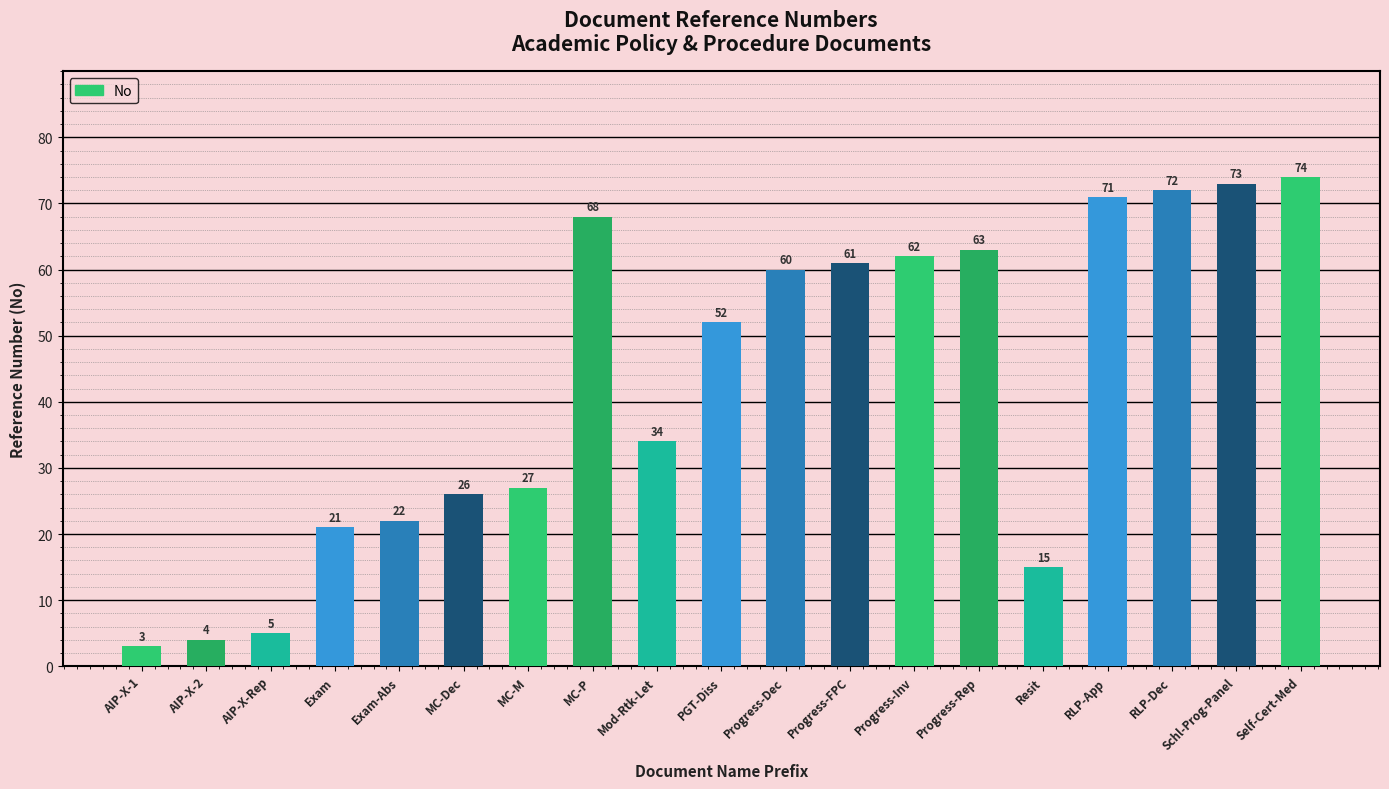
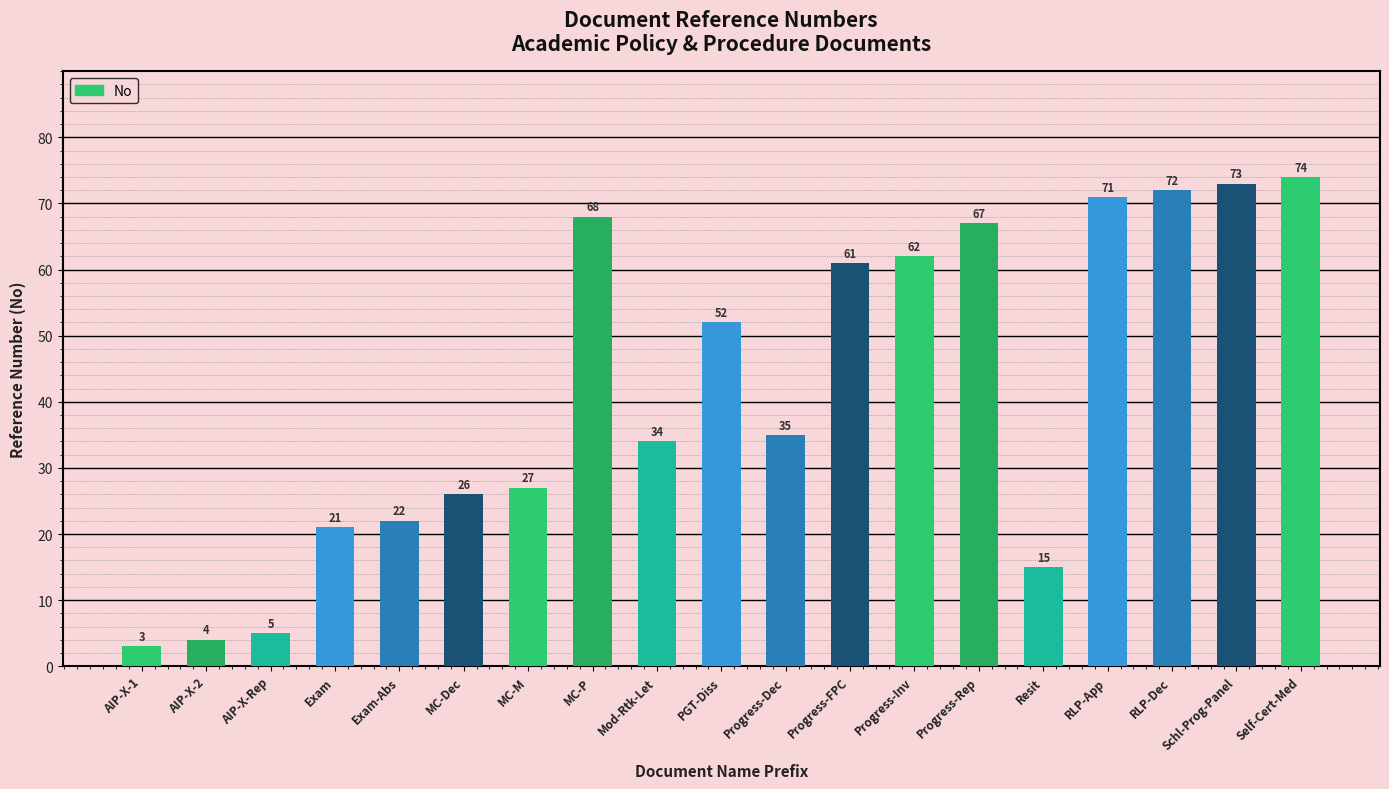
Progress-Dec: 60 -> 35
Progress-Rep: 63 -> 67
